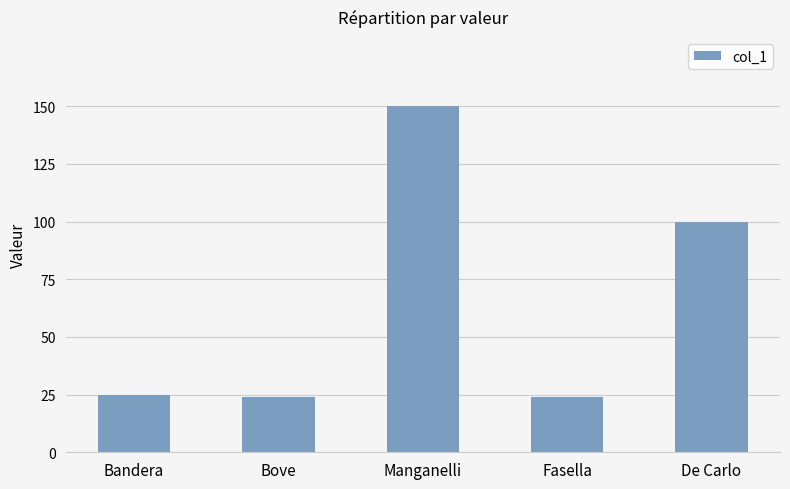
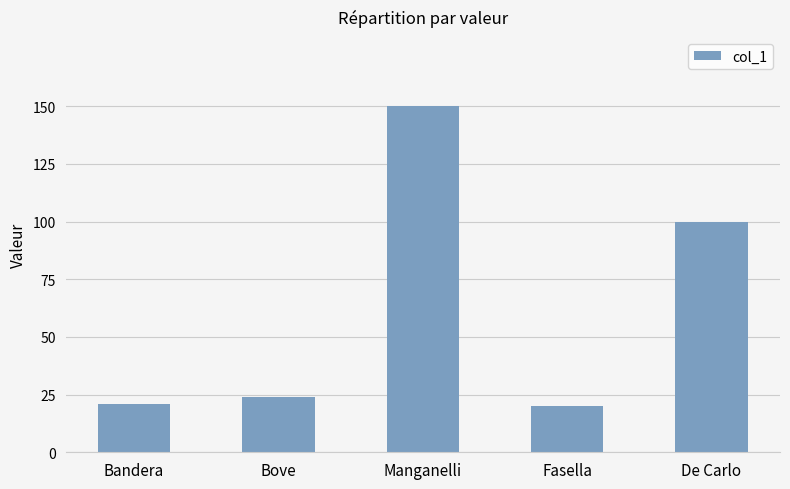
Bandera: 25 -> 21
Fasella: 24 -> 20
